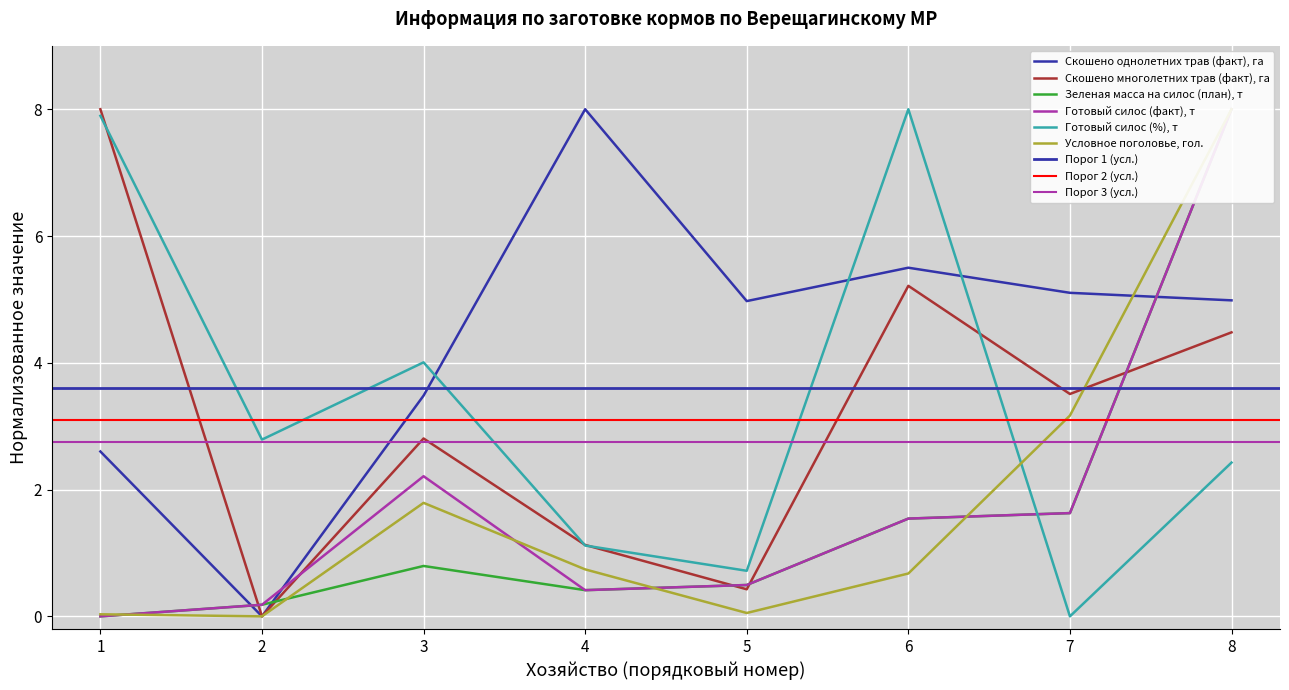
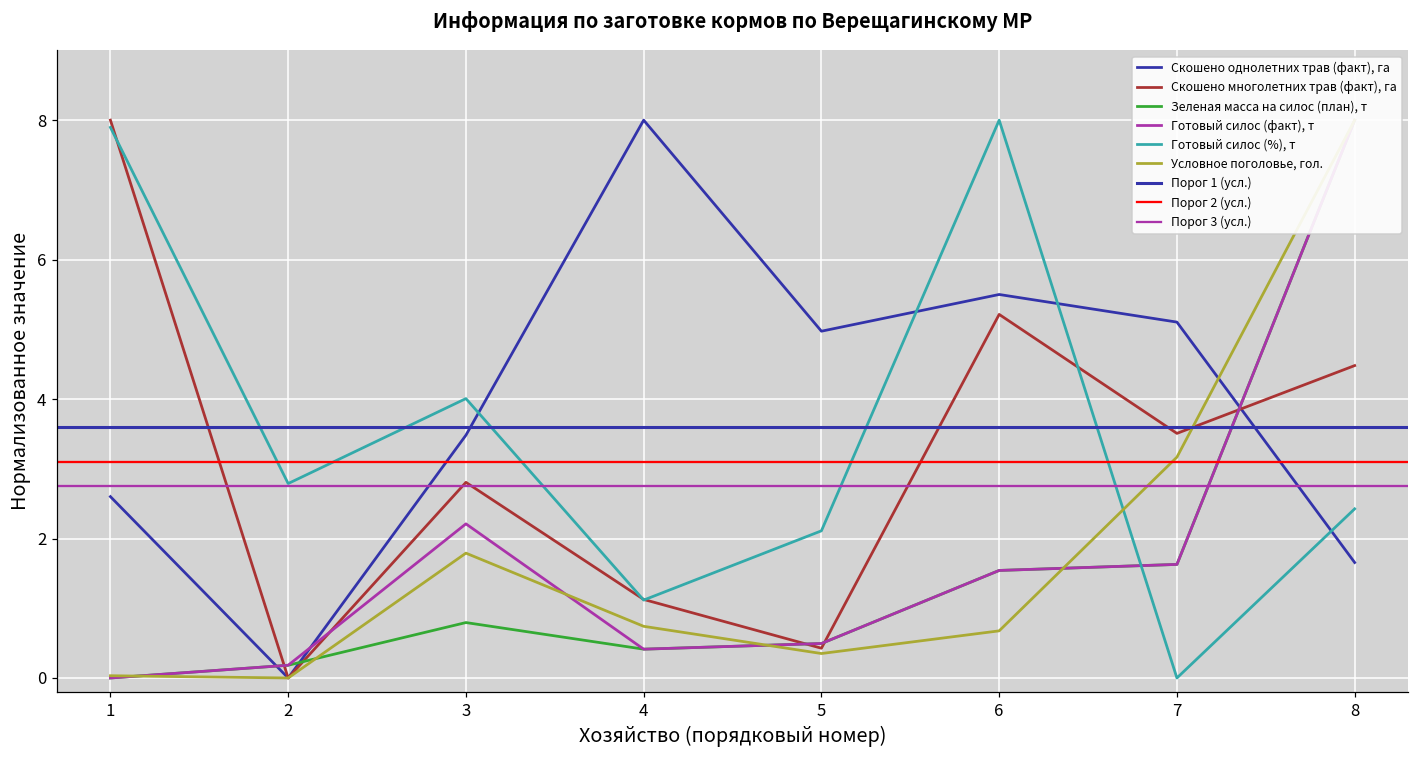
Готовый силос (%), т, 5: 0.7 -> 2.1
Условное поголовье, гол., 5: 0.1 -> 0.4
Скошено однолетних трав (факт), га, 8: 5.0 -> 1.7
